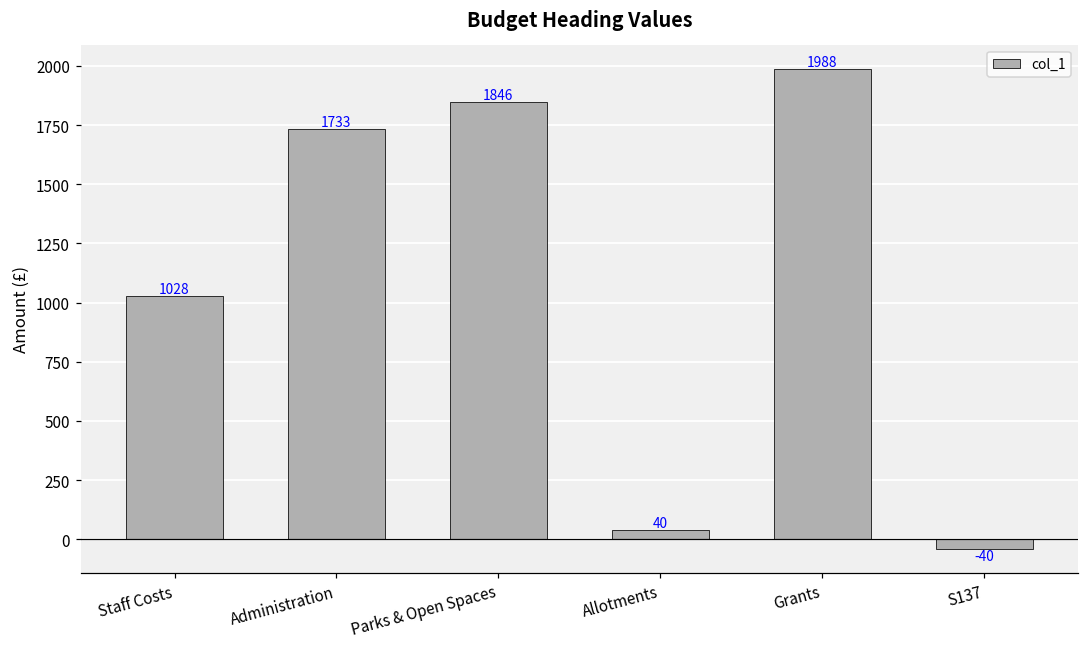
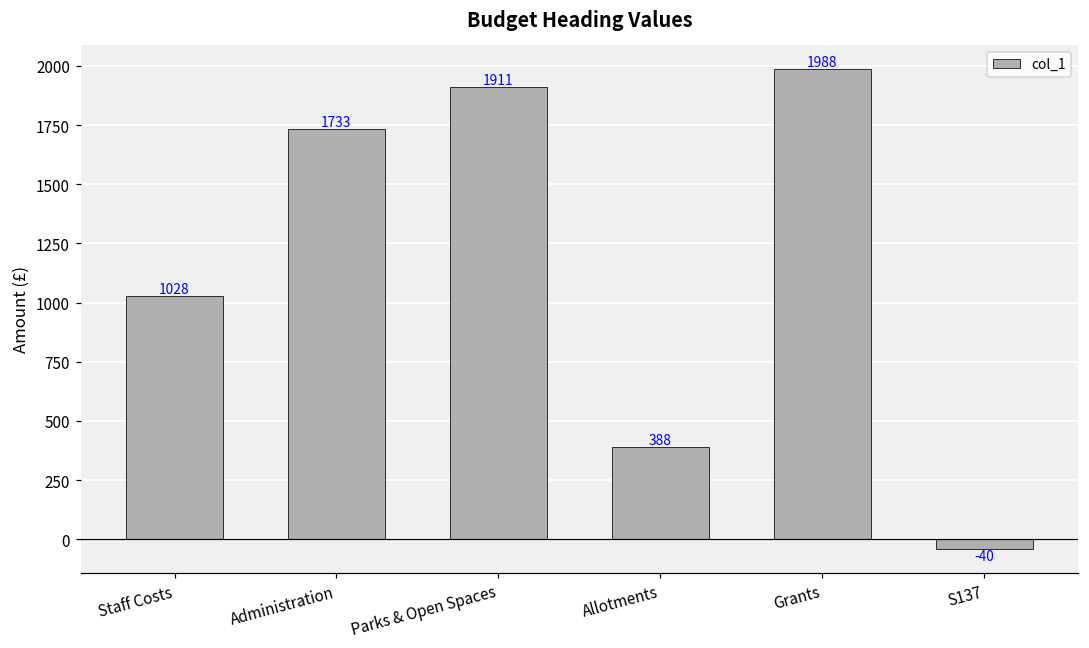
Parks & Open Spaces: 1846 -> 1911
Allotments: 40 -> 388
